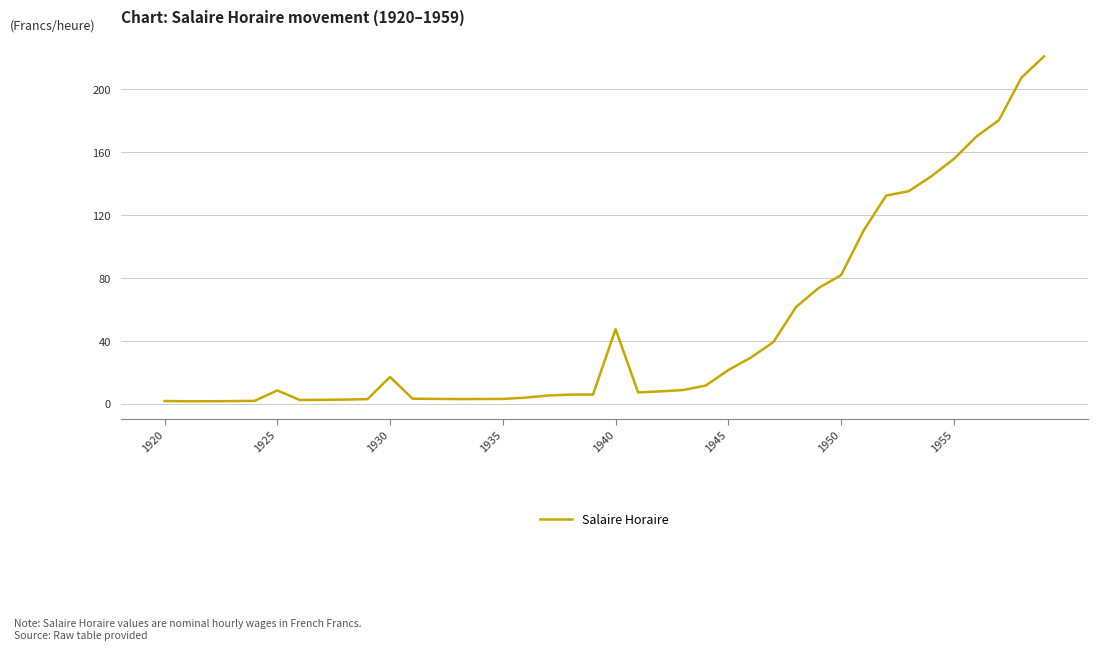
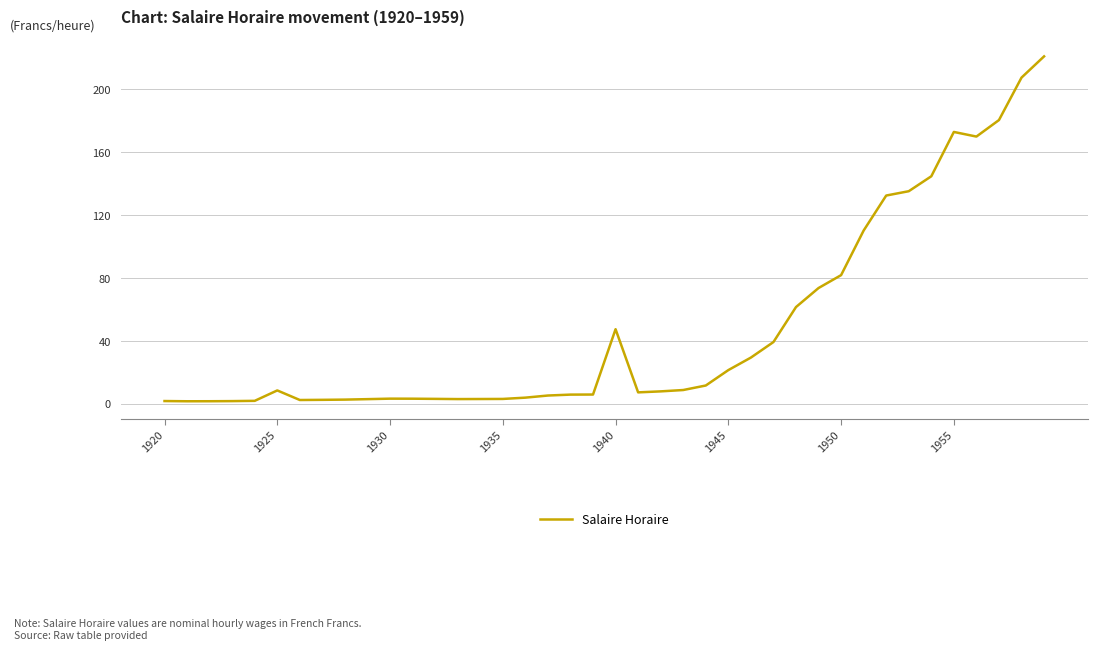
1930: 17 -> 3
1955: 156 -> 173
